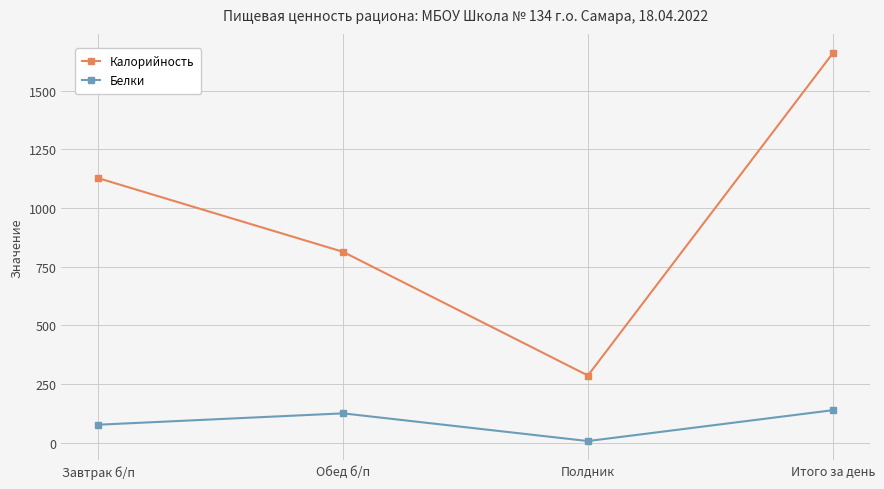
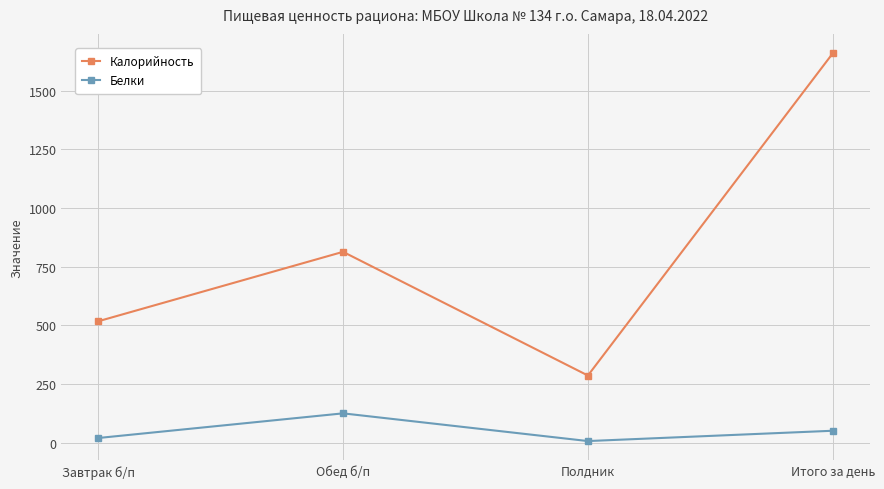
Калорийность, Завтрак б/п: 1130 -> 520
Белки, Завтрак б/п: 80 -> 20
Белки, Итого за день: 140 -> 50
